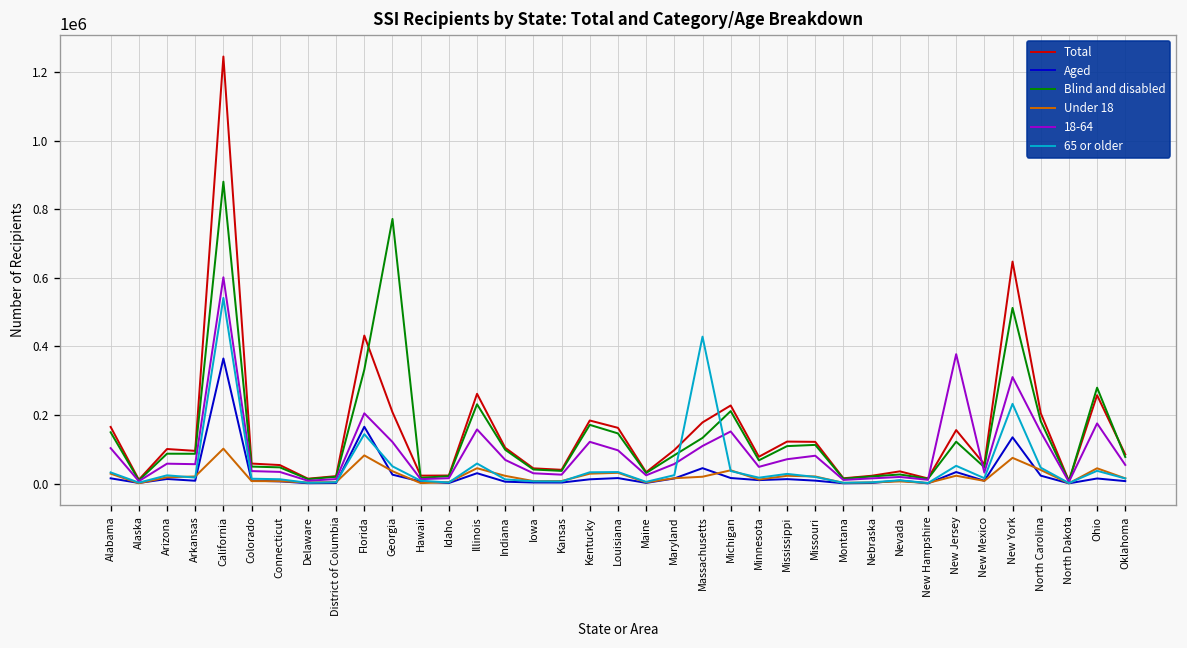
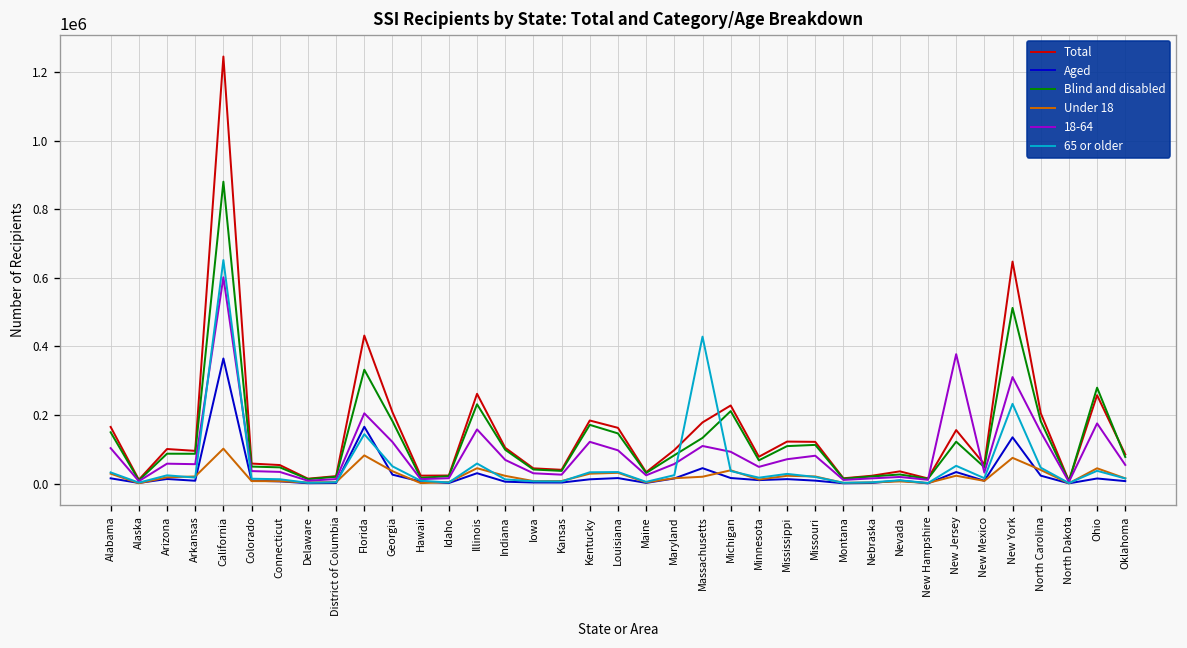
65 or older, California: 540000 -> 650000
Blind and disabled, Georgia: 770000 -> 180000
18-64, Michigan: 150000 -> 90000
